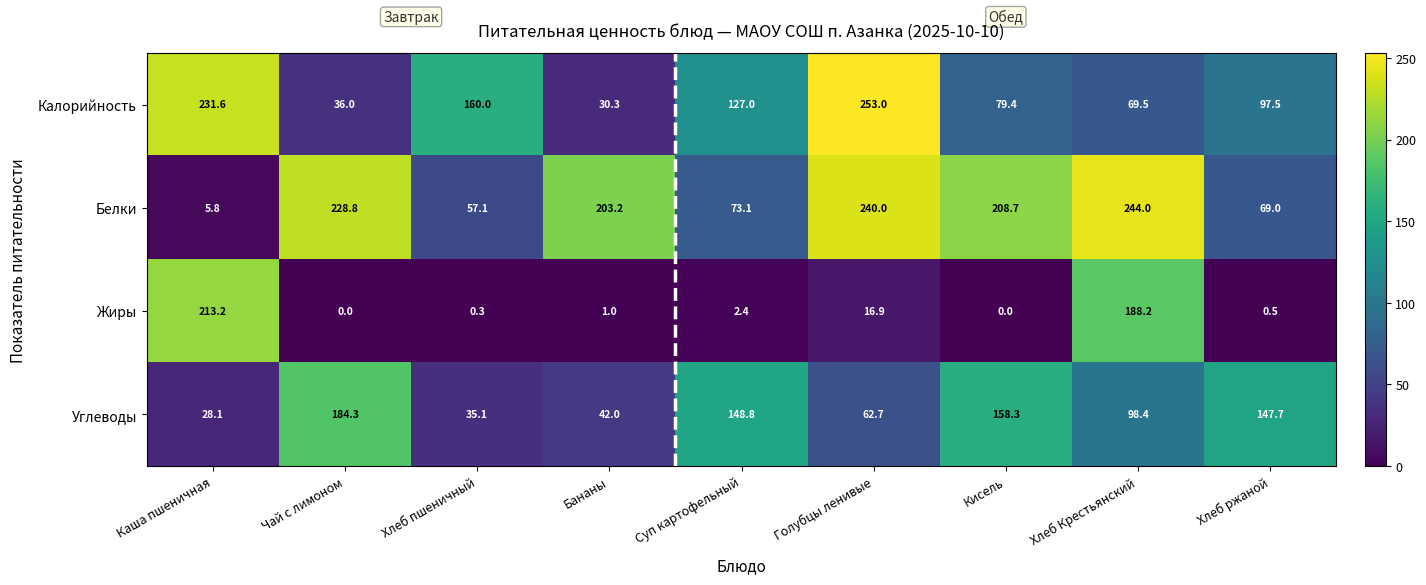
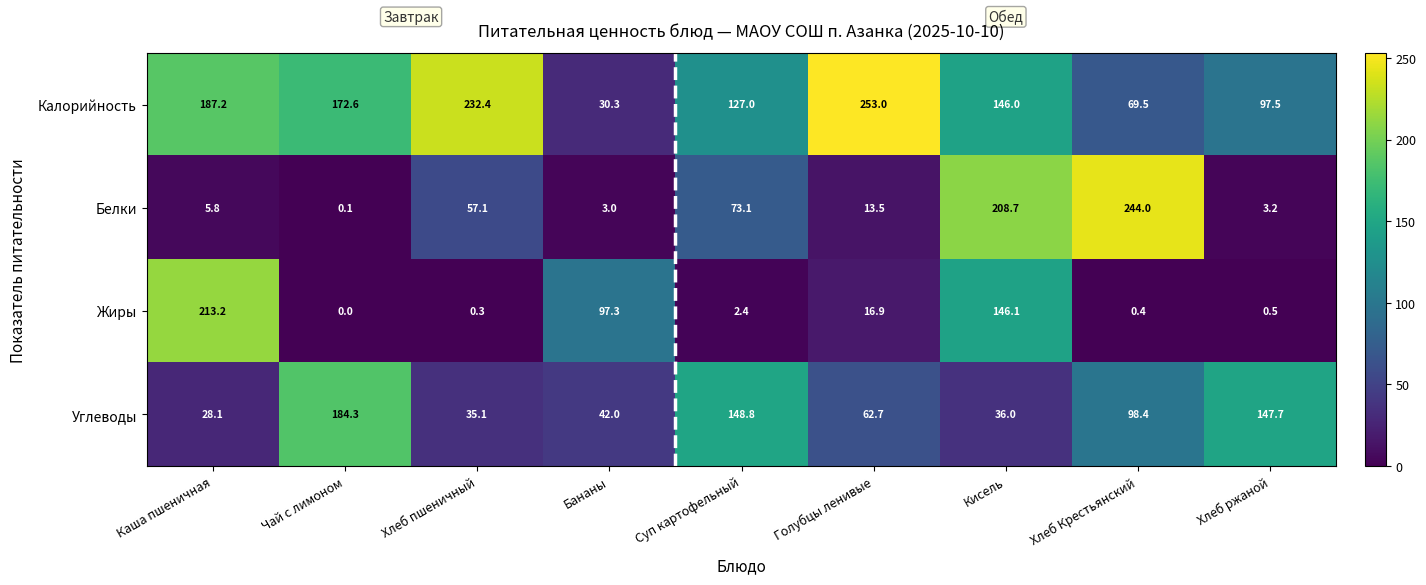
Калорийность, Каша пшеничная: 231.6 -> 187.2
Калорийность, Чай с лимоном: 36.0 -> 172.6
Калорийность, Хлеб пшеничный: 160.0 -> 232.4
Калорийность, Кисель: 79.4 -> 146.0
Белки, Чай с лимоном: 228.8 -> 0.1
Белки, Бананы: 203.2 -> 3.0
Белки, Голубцы ленивые: 240.0 -> 13.5
Белки, Хлеб ржаной: 69.0 -> 3.2
Жиры, Бананы: 1.0 -> 97.3
Жиры, Кисель: 0.0 -> 146.1
Жиры, Хлеб Крестьянский: 188.2 -> 0.4
Углеводы, Кисель: 158.3 -> 36.0
